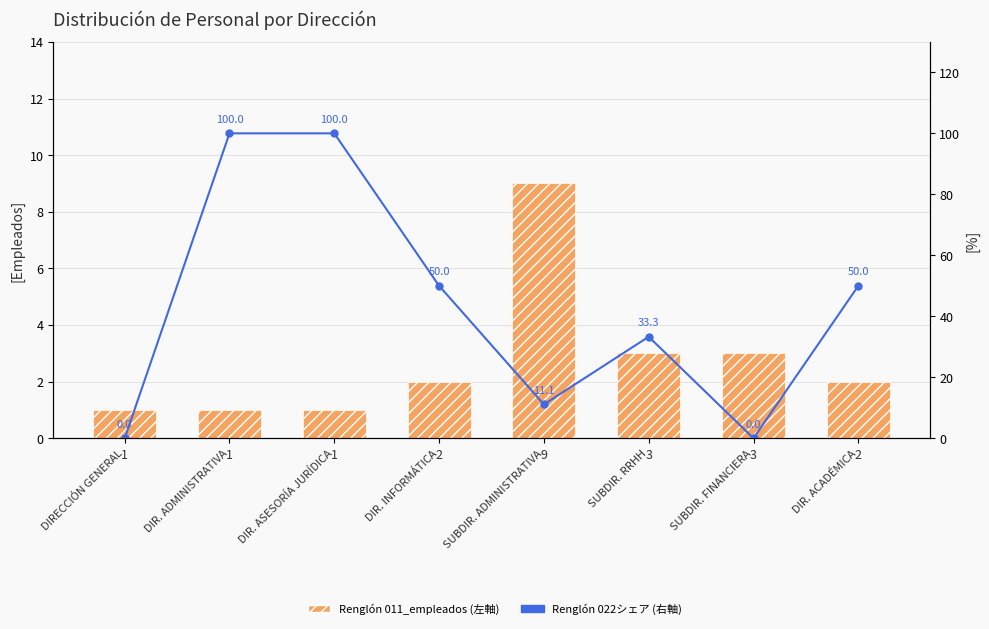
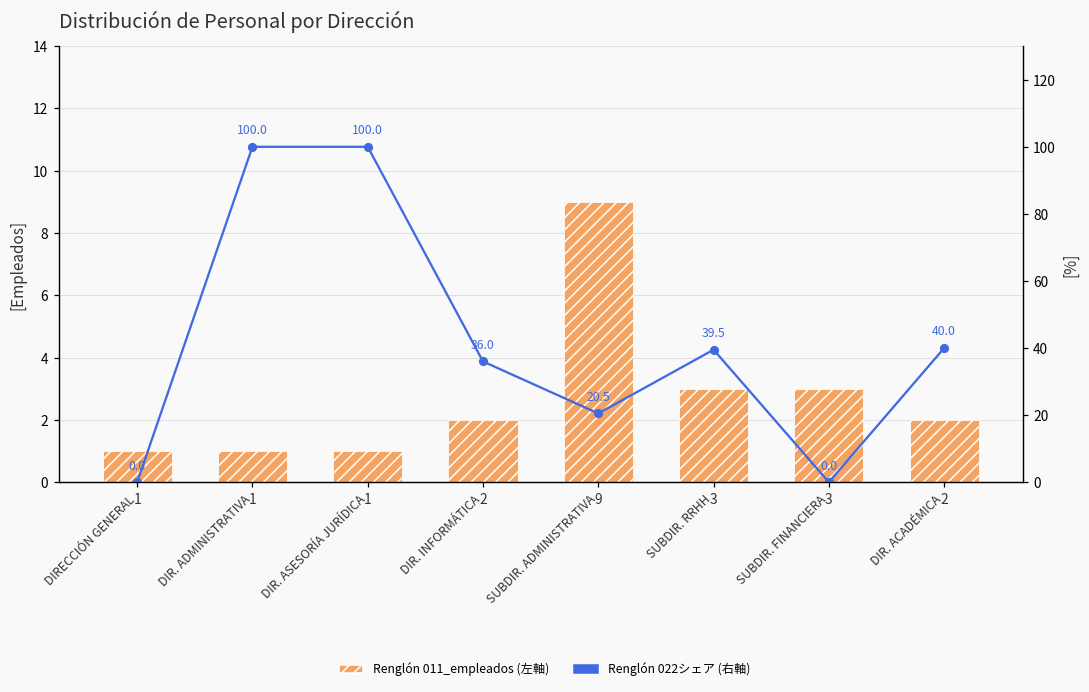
Renglón 022シェア (右軸), DIR. INFORMÁTICA: 50.0 -> 36.0
Renglón 022シェア (右軸), SUBDIR. ADMINISTRATIVA: 11.1 -> 20.5
Renglón 022シェア (右軸), SUBDIR. RRHH: 33.3 -> 39.5
Renglón 022シェア (右軸), DIR. ACADÉMICA: 50.0 -> 40.0
